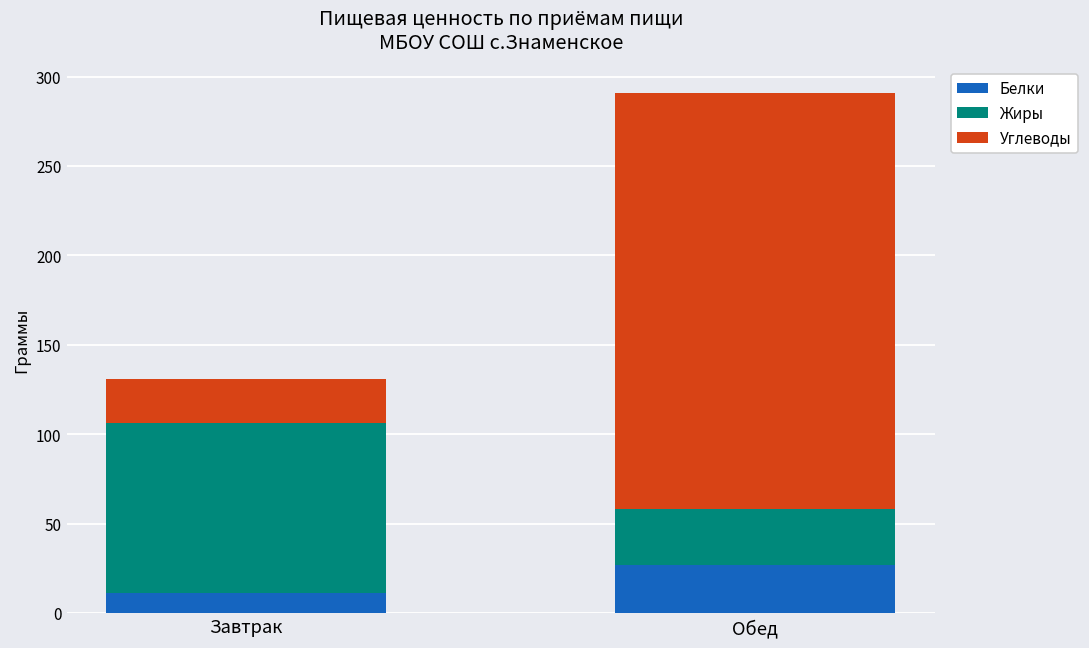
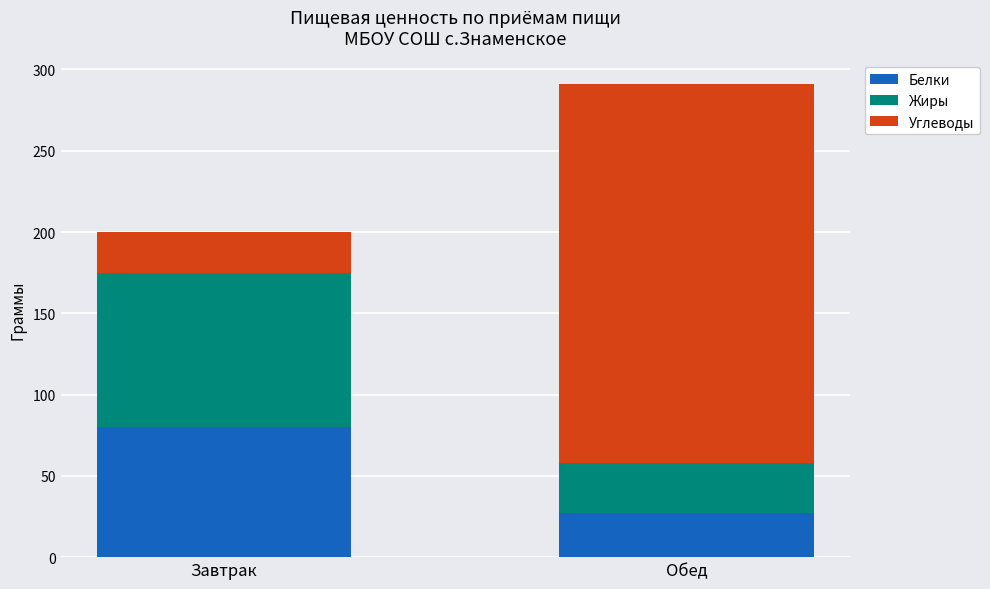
Белки, Завтрак: 11 -> 80
